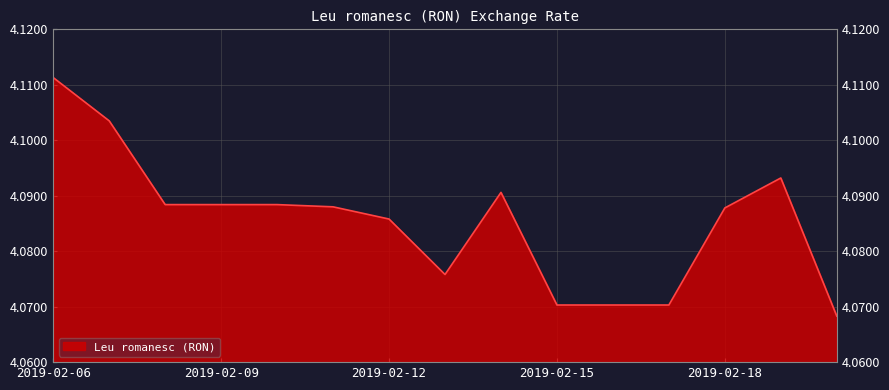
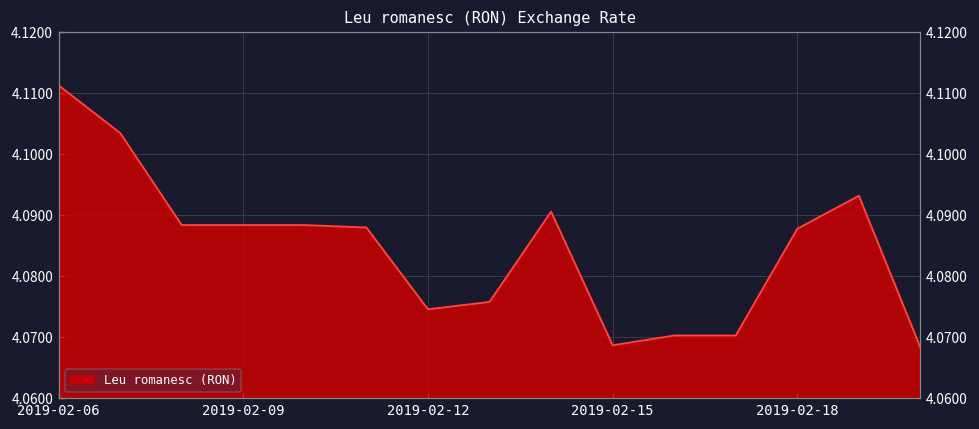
2019-02-12: 4.086 -> 4.075
2019-02-15: 4.070 -> 4.069
